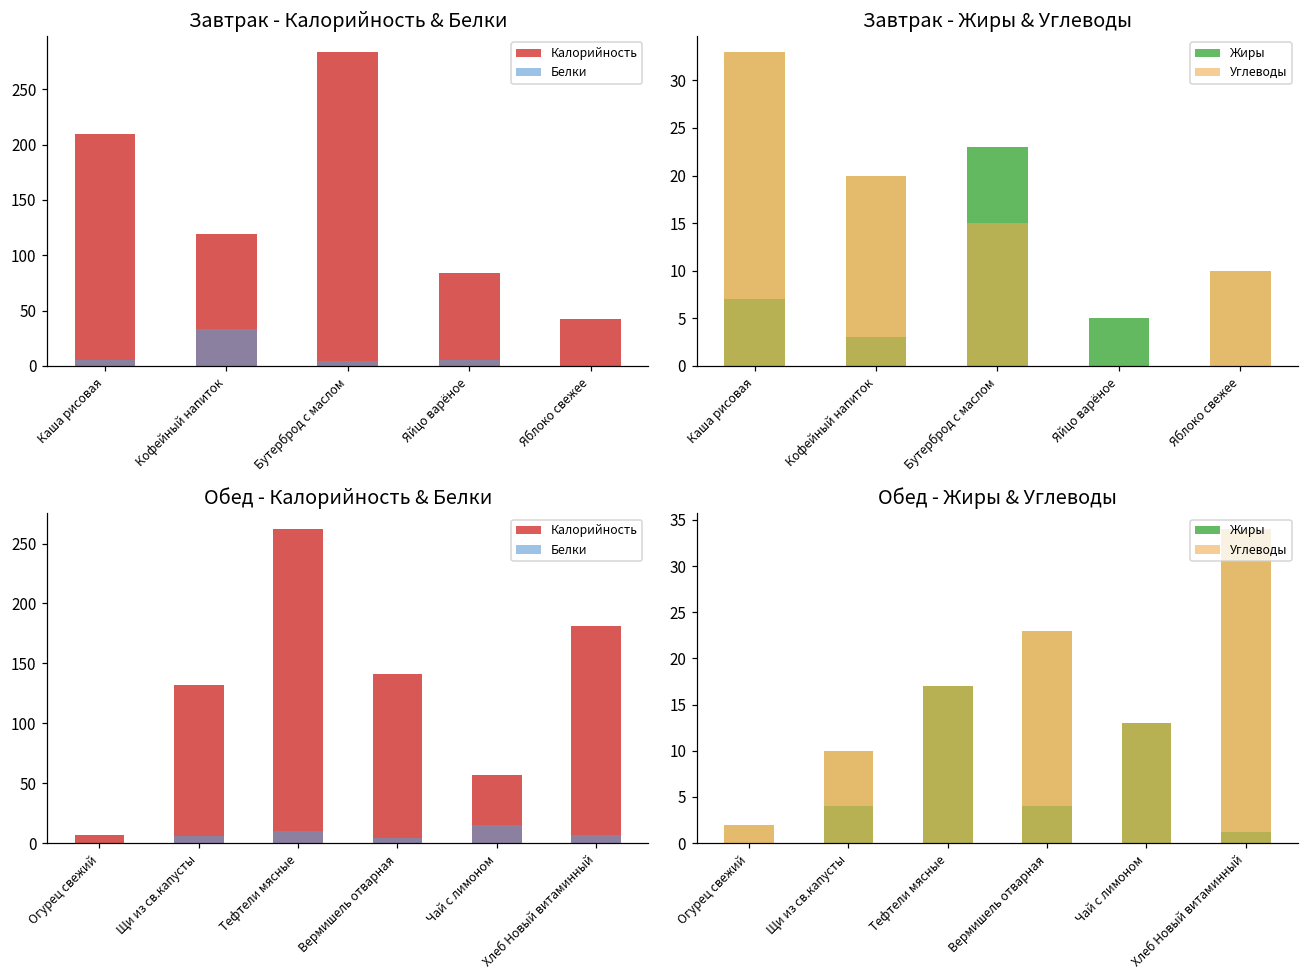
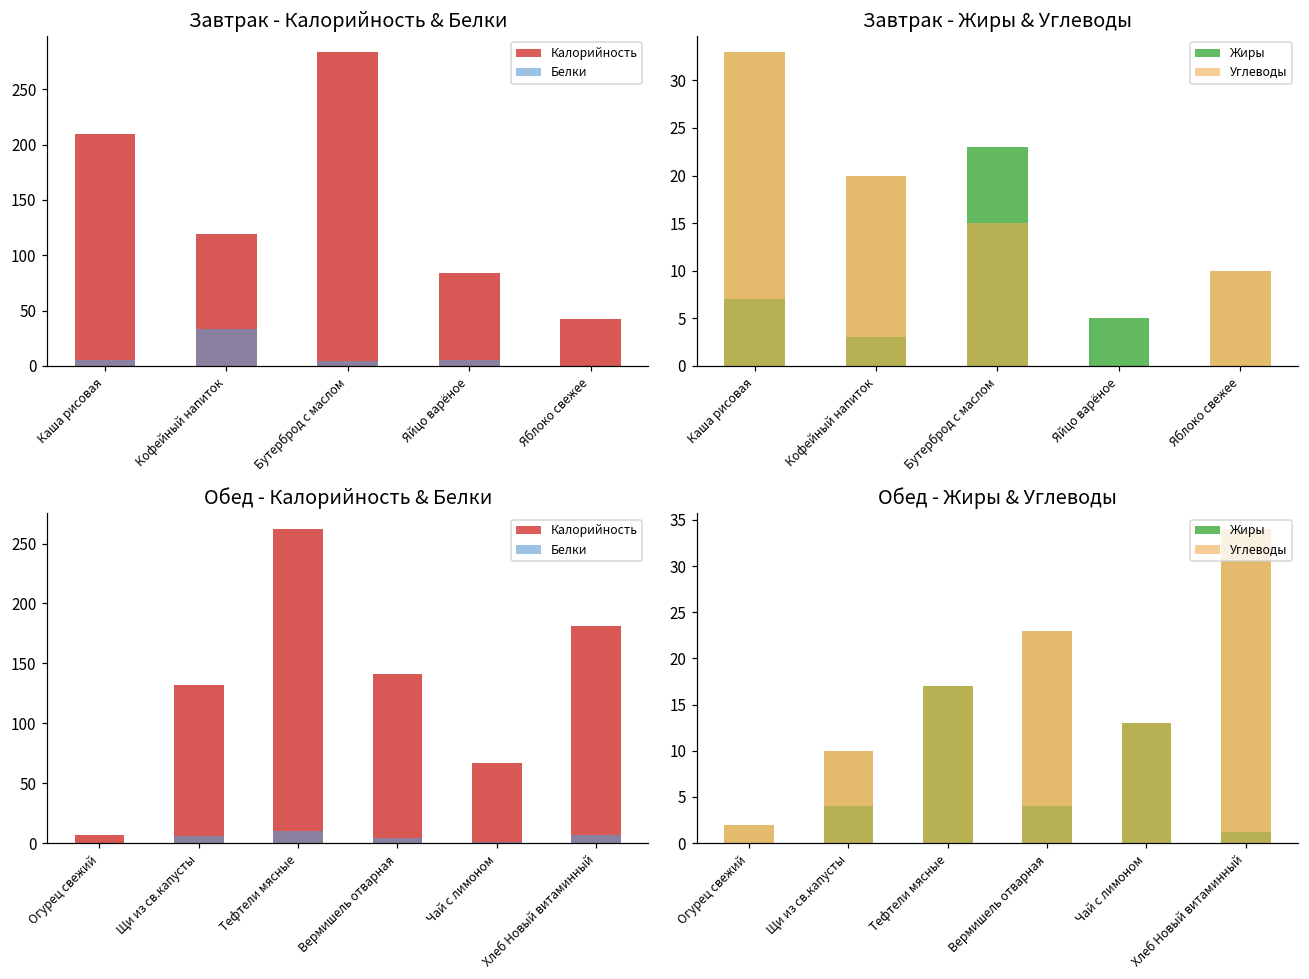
Обед - Калорийность & Белки, Калорийность, Чай с лимоном: 57 -> 67
Обед - Калорийность & Белки, Белки, Чай с лимоном: 15 -> 1
